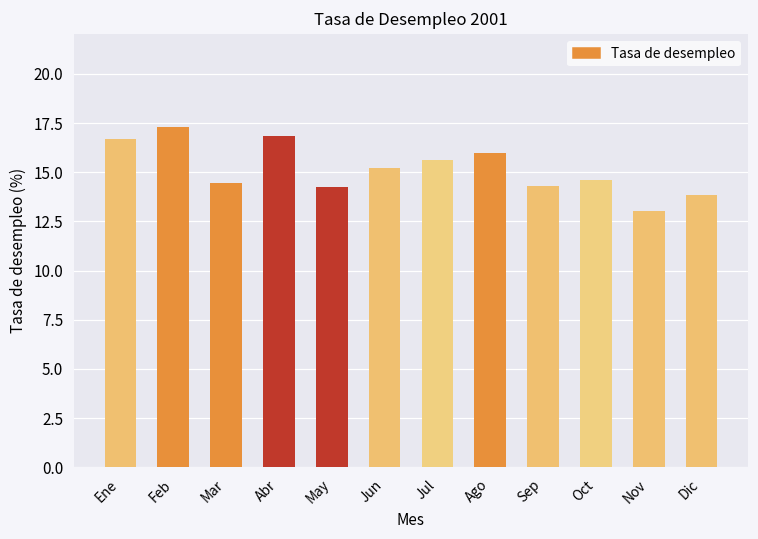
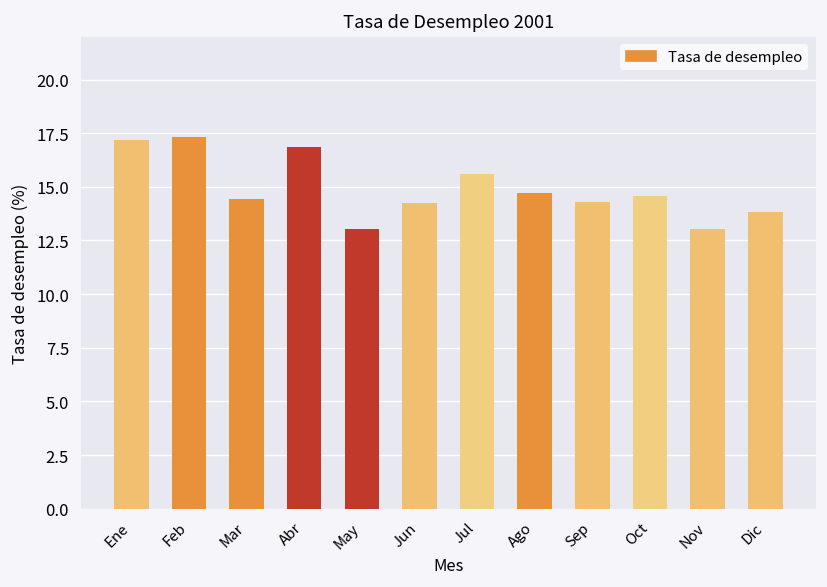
Ene: 16.7 -> 17.2
May: 14.2 -> 13.0
Jun: 15.2 -> 14.3
Ago: 16.0 -> 14.7
